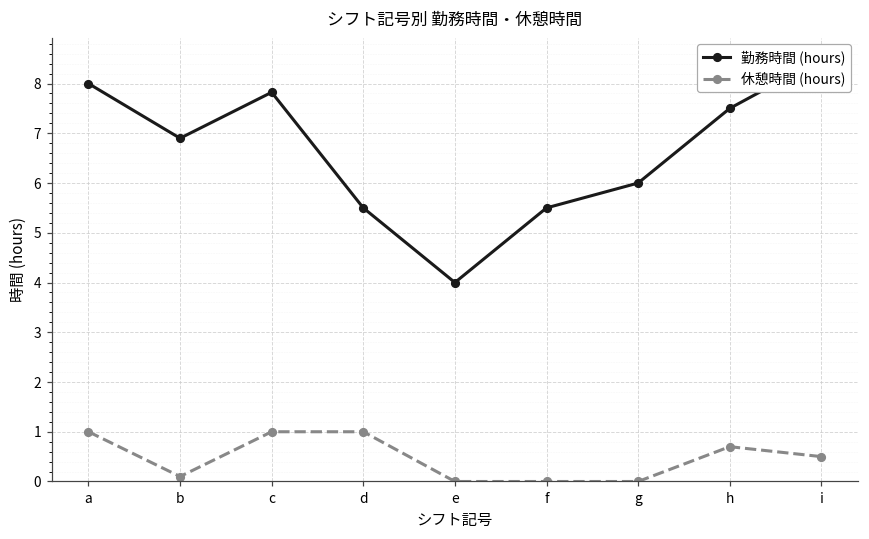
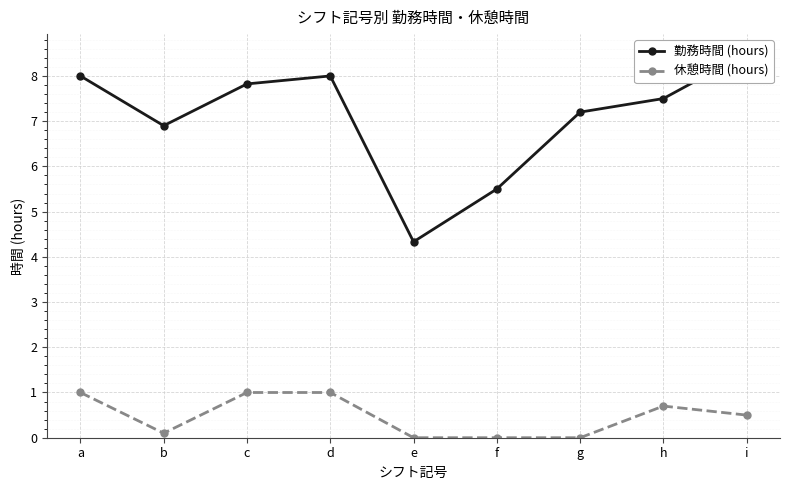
勤務時間 (hours), d: 5.5 -> 8.0
勤務時間 (hours), e: 4.0 -> 4.3
勤務時間 (hours), g: 6.0 -> 7.2
